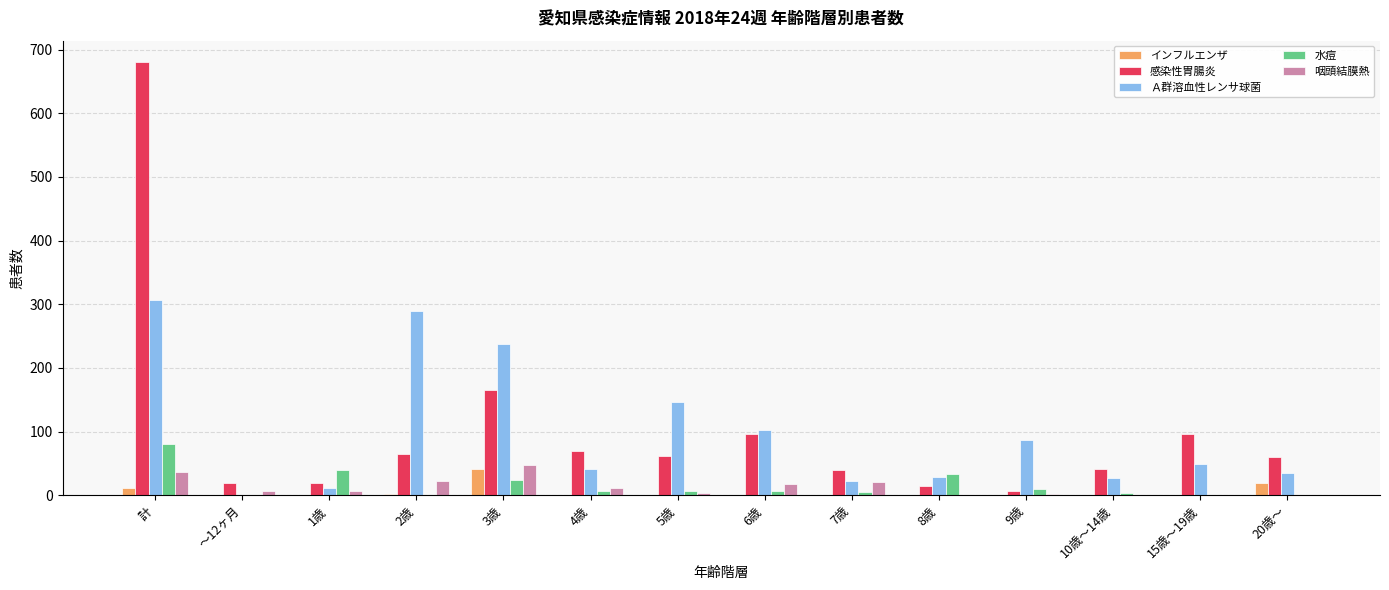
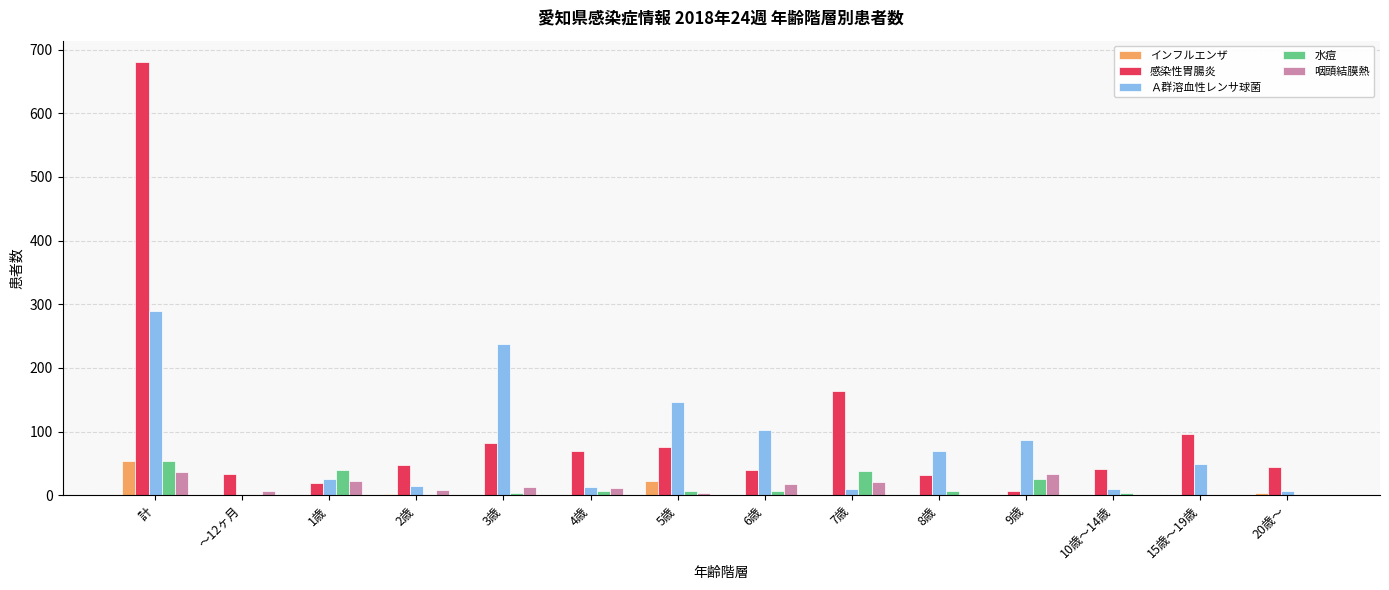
インフルエンザ, 計: 10 -> 50
Ａ群溶血性レンサ球菌, 計: 310 -> 290
水痘, 計: 80 -> 50
感染性胃腸炎, ～12ヶ月: 20 -> 30
Ａ群溶血性レンサ球菌, 1歳: 10 -> 30
咽頭結膜熱, 1歳: 10 -> 20
感染性胃腸炎, 2歳: 70 -> 50
Ａ群溶血性レンサ球菌, 2歳: 290 -> 20
咽頭結膜熱, 2歳: 20 -> 10
インフルエンザ, 3歳: 40 -> 0
感染性胃腸炎, 3歳: 170 -> 80
水痘, 3歳: 20 -> 0
咽頭結膜熱, 3歳: 50 -> 10
Ａ群溶血性レンサ球菌, 4歳: 40 -> 10
インフルエンザ, 5歳: 0 -> 20
感染性胃腸炎, 5歳: 60 -> 80
感染性胃腸炎, 6歳: 100 -> 40
感染性胃腸炎, 7歳: 40 -> 160
Ａ群溶血性レンサ球菌, 7歳: 20 -> 10
水痘, 7歳: 10 -> 40
感染性胃腸炎, 8歳: 20 -> 30
Ａ群溶血性レンサ球菌, 8歳: 30 -> 70
水痘, 8歳: 30 -> 10
水痘, 9歳: 10 -> 30
咽頭結膜熱, 9歳: 0 -> 30
Ａ群溶血性レンサ球菌, 10歳～14歳: 30 -> 10
インフルエンザ, 20歳～: 20 -> 0
感染性胃腸炎, 20歳～: 60 -> 40
Ａ群溶血性レンサ球菌, 20歳～: 40 -> 10
